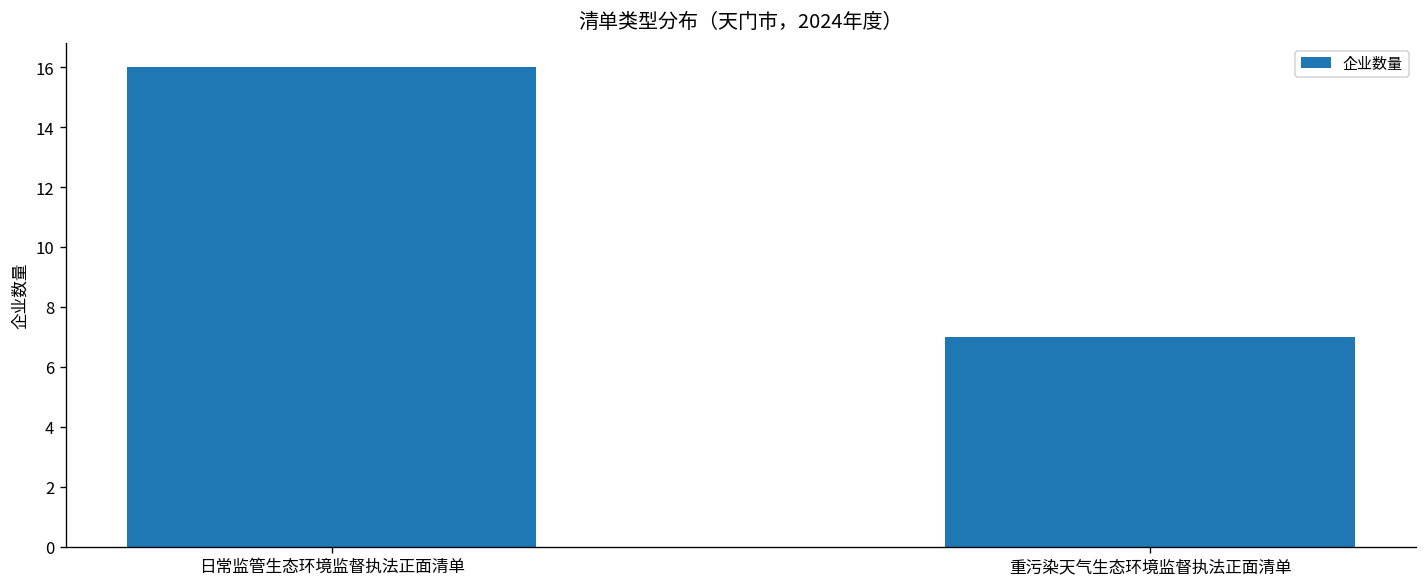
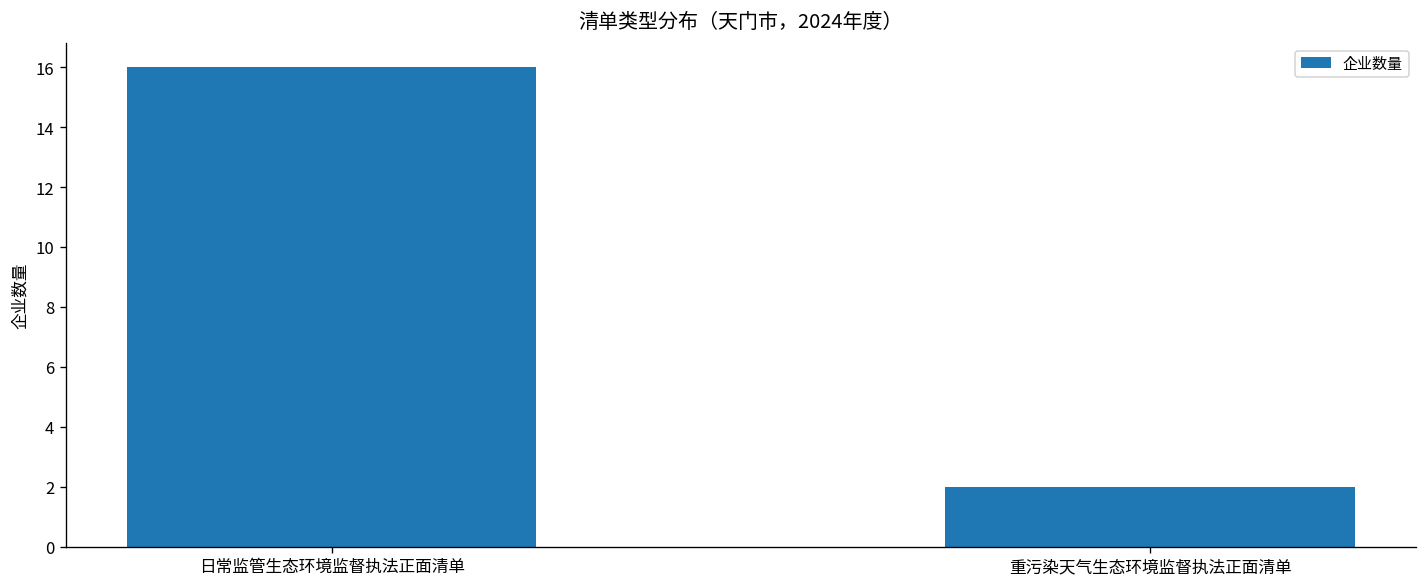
重污染天气生态环境监督执法正面清单: 7 -> 2
